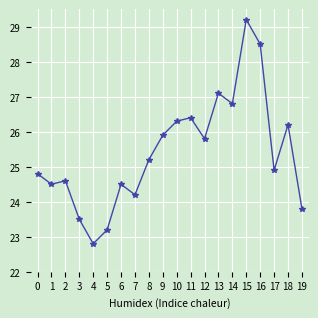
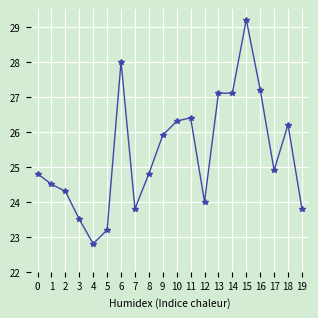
2: 24.6 -> 24.3
6: 24.5 -> 28.0
7: 24.2 -> 23.8
8: 25.2 -> 24.8
12: 25.8 -> 24.0
14: 26.8 -> 27.1
16: 28.5 -> 27.2
